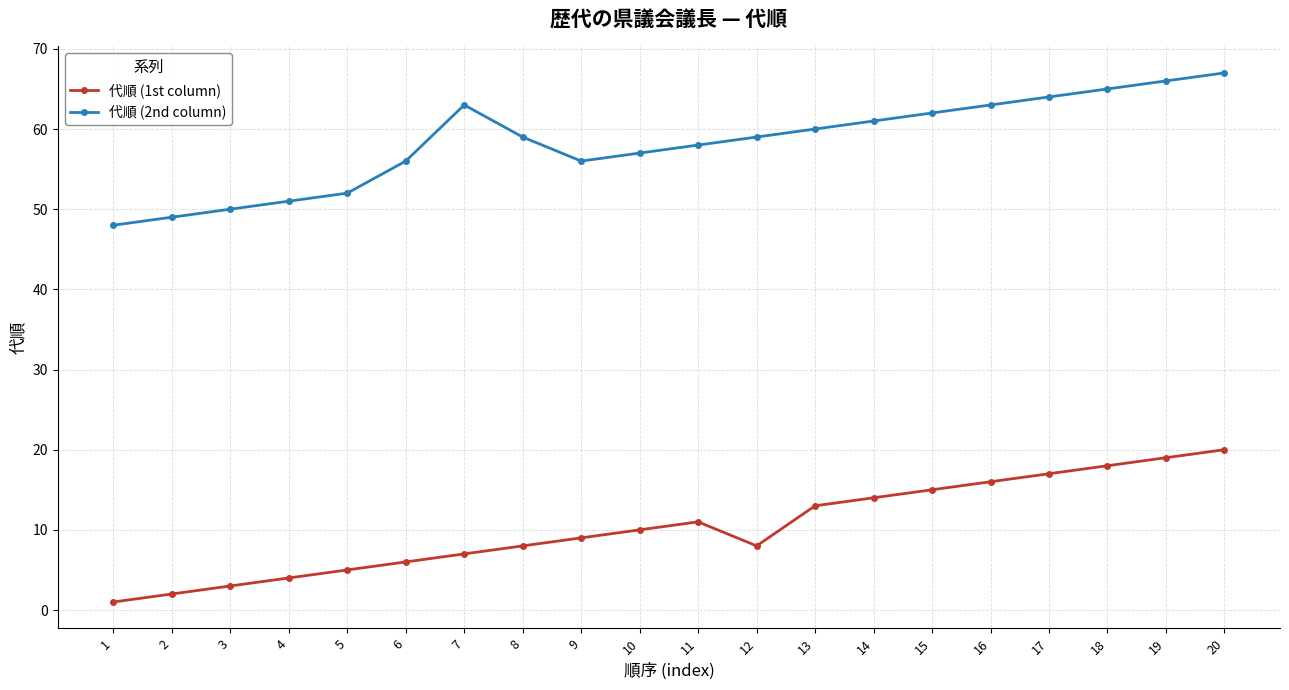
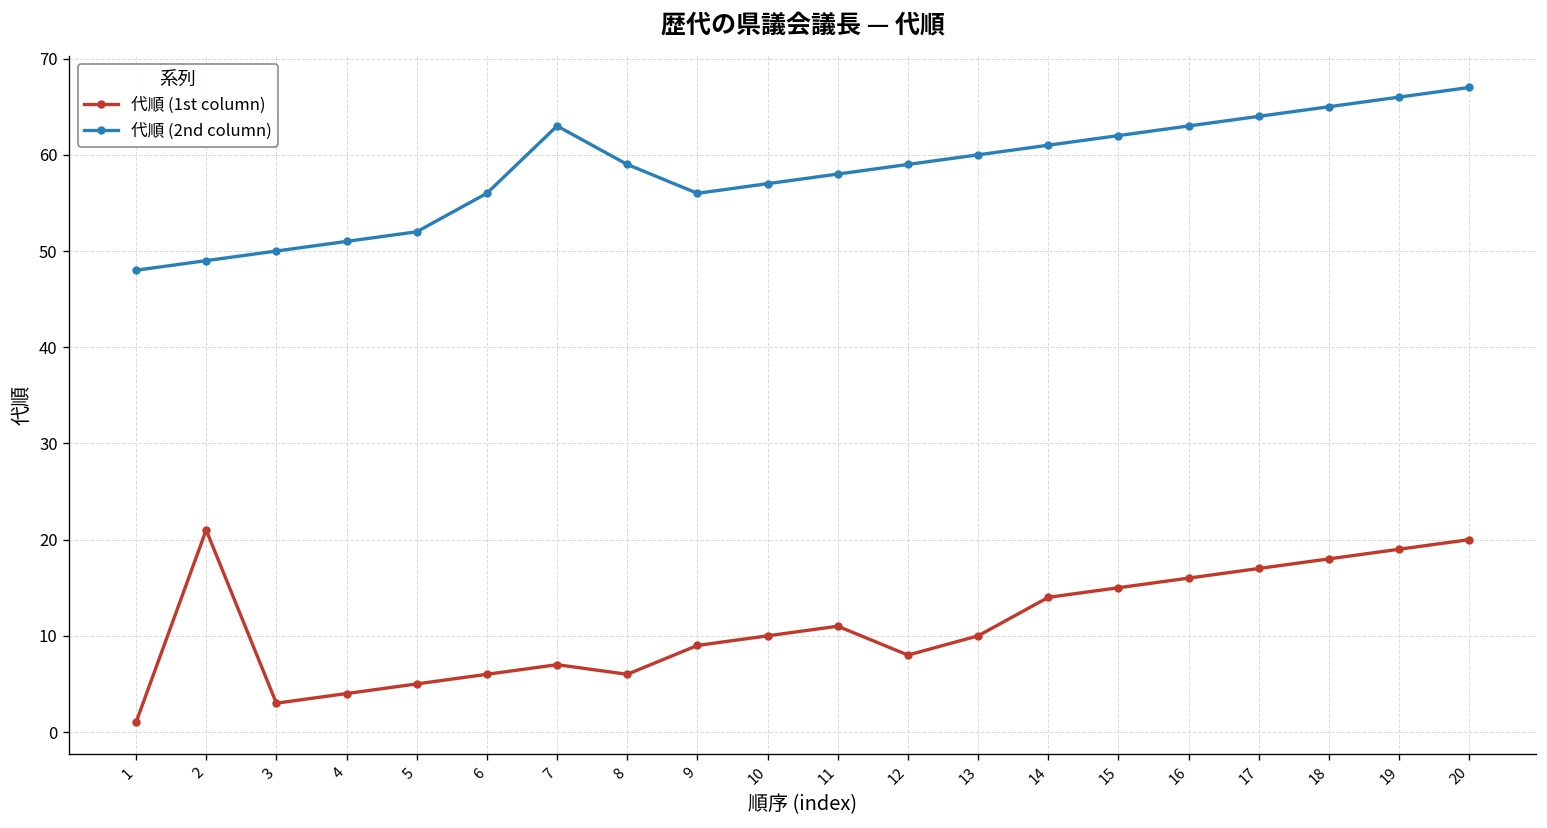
代順 (1st column), 2: 2 -> 21
代順 (1st column), 8: 8 -> 6
代順 (1st column), 13: 13 -> 10
